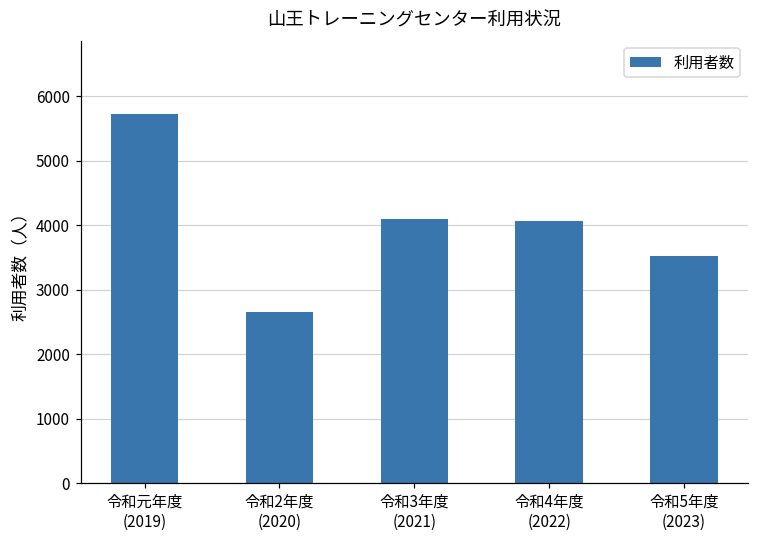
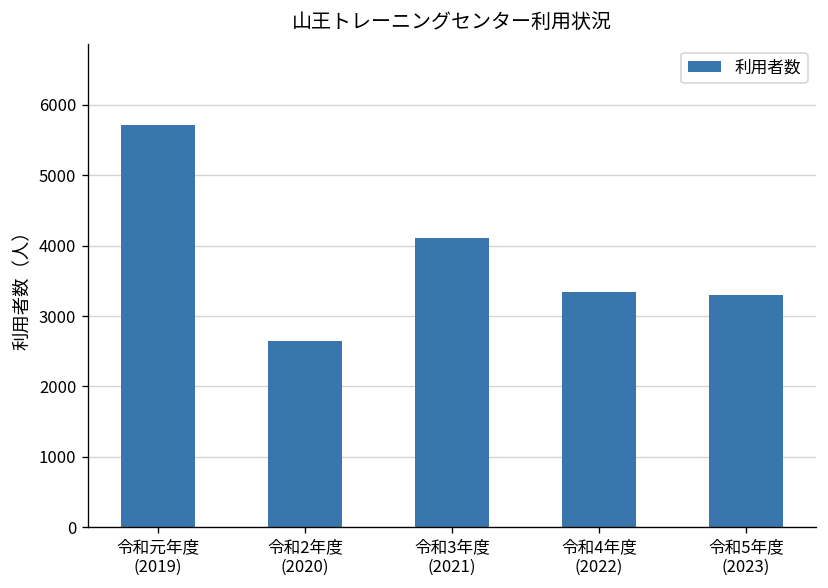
令和4年度 (2022): 4100 -> 3300
令和5年度 (2023): 3500 -> 3300
